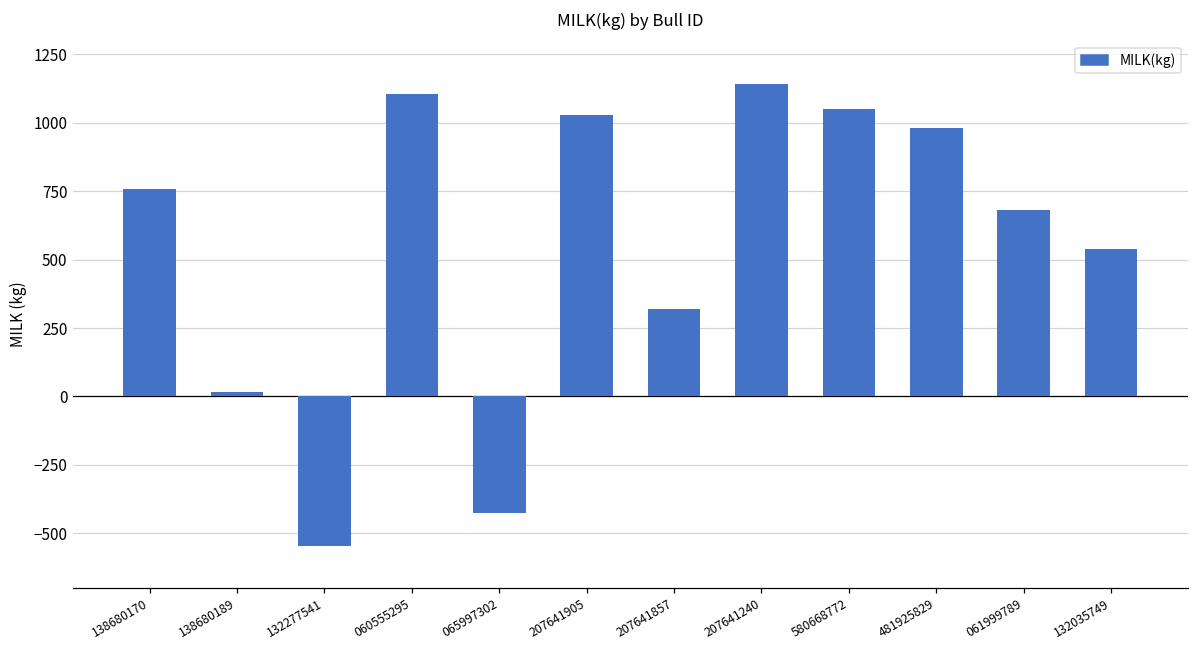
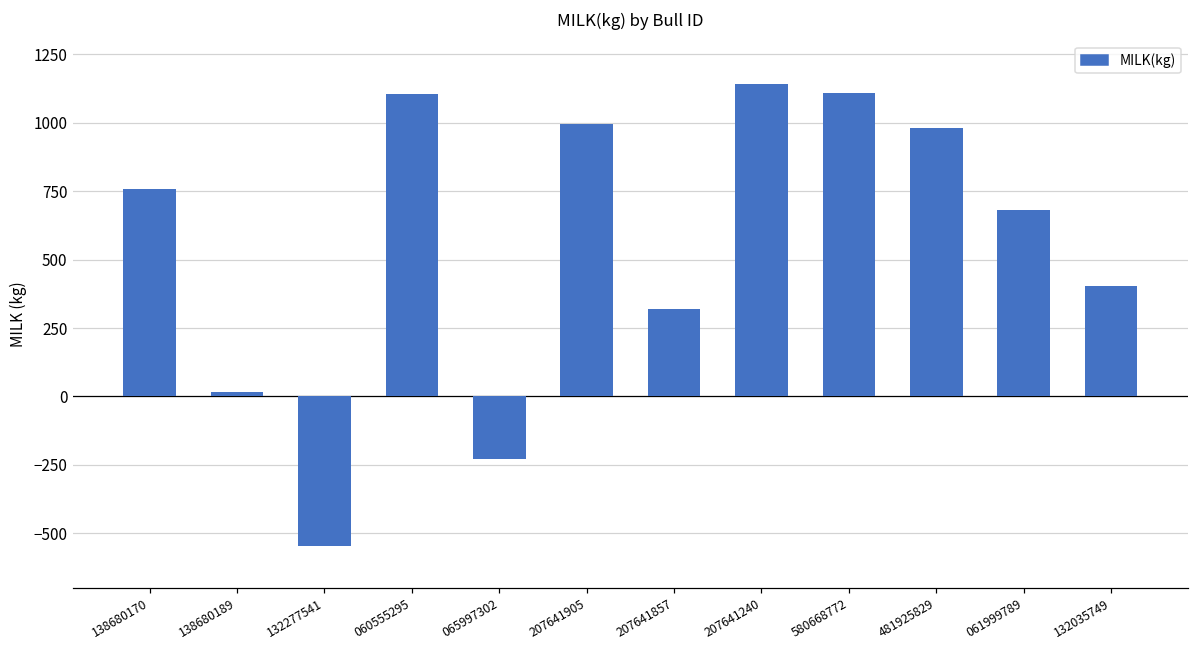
065997302: -430 -> -230
207641905: 1030 -> 1000
580668772: 1050 -> 1110
132035749: 540 -> 400
